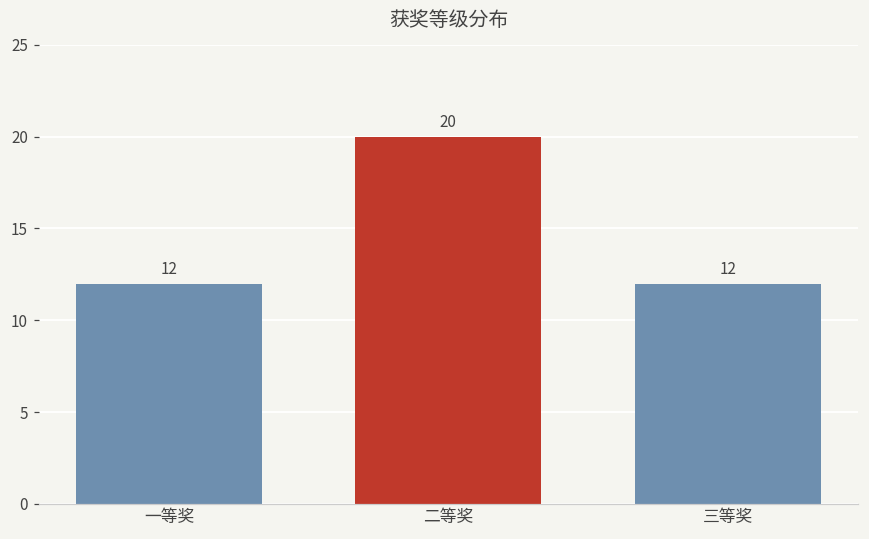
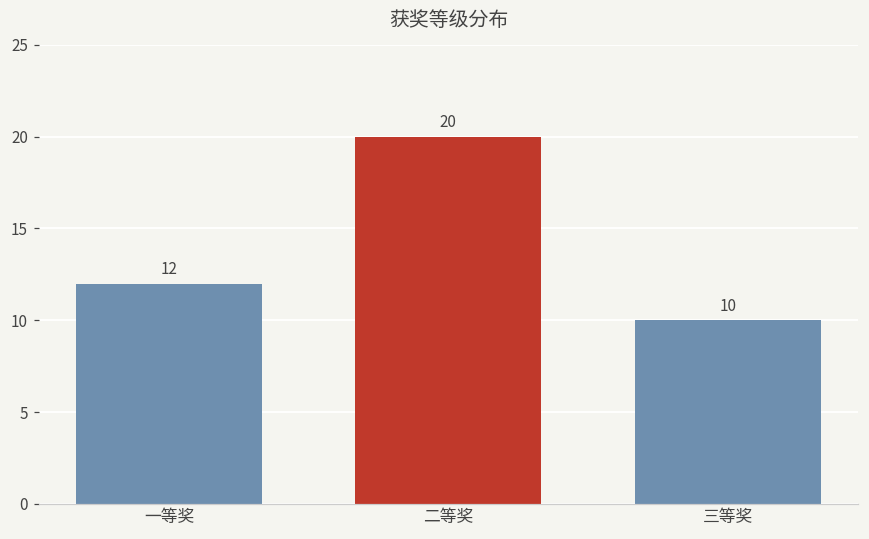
三等奖: 12 -> 10
